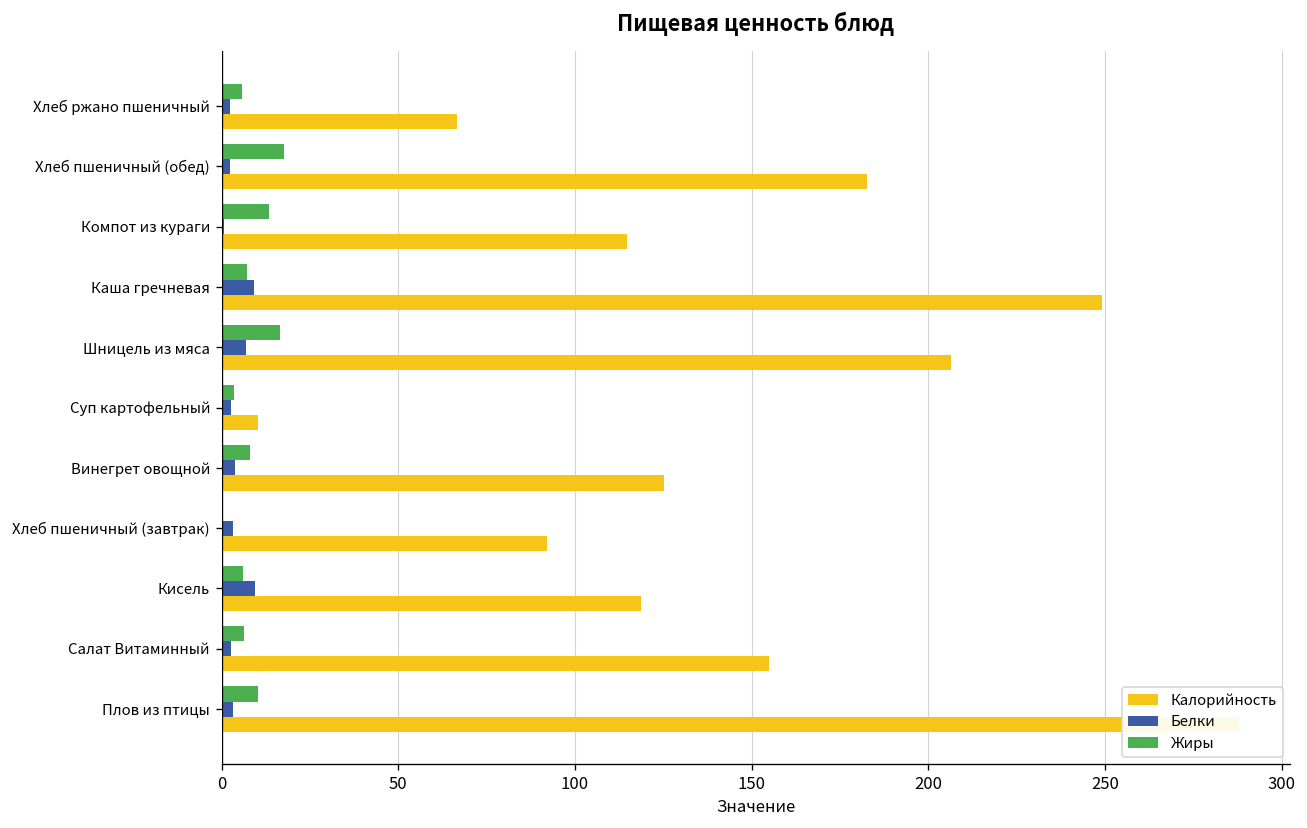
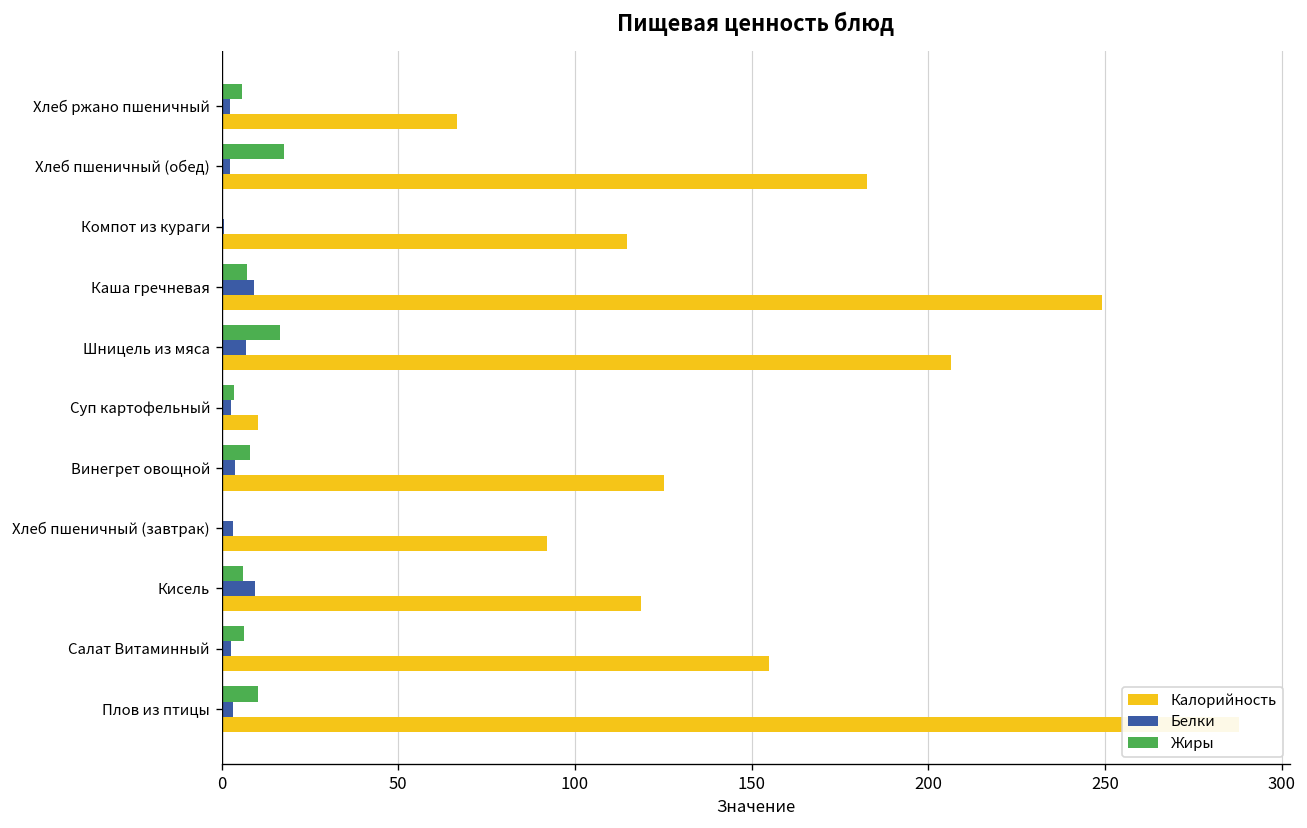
Жиры, Компот из кураги: 13 -> 0
